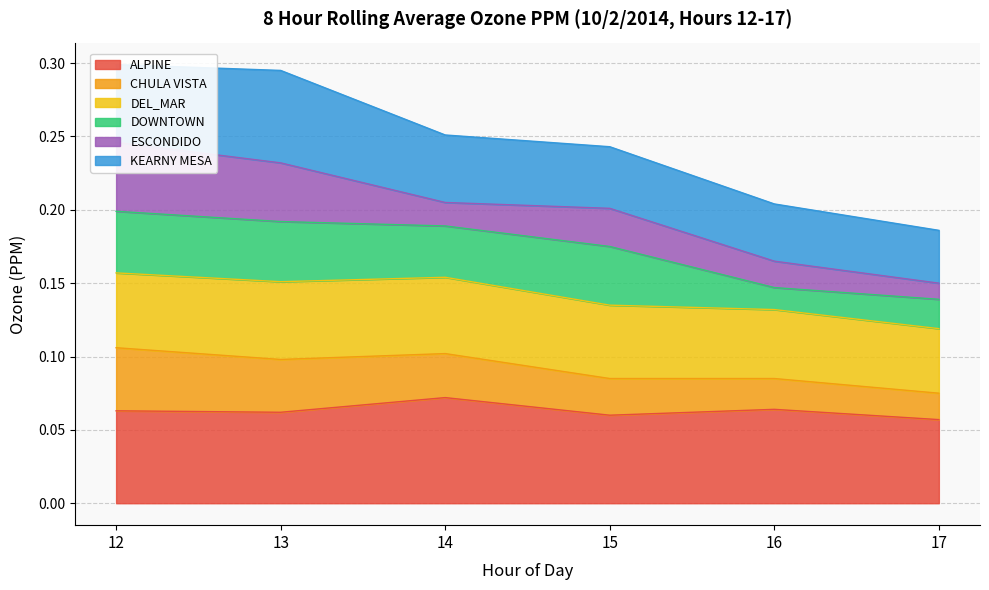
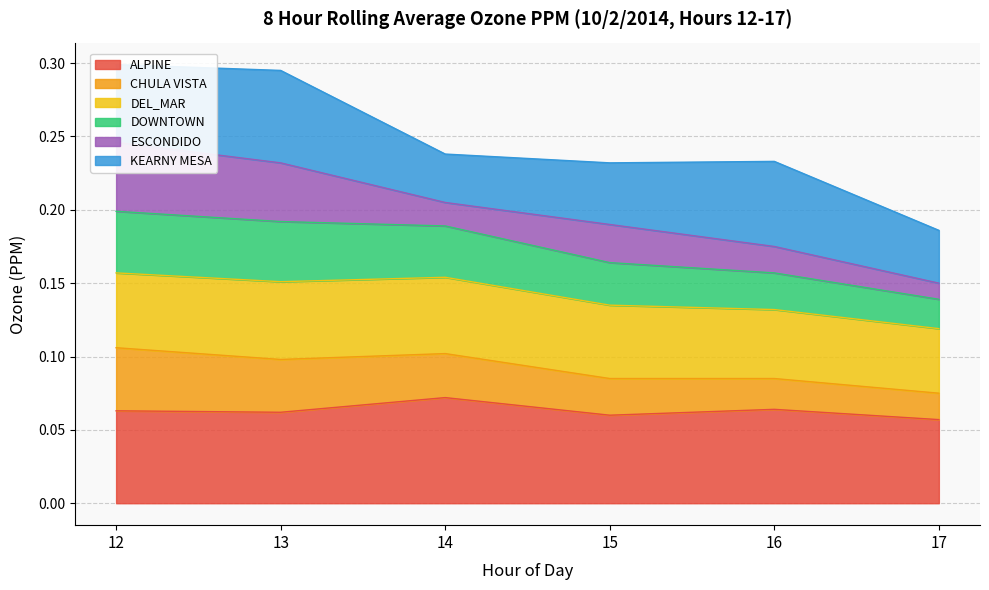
KEARNY MESA, 14: 0.046 -> 0.033
DOWNTOWN, 15: 0.040 -> 0.029
DOWNTOWN, 16: 0.015 -> 0.025
KEARNY MESA, 16: 0.039 -> 0.058
